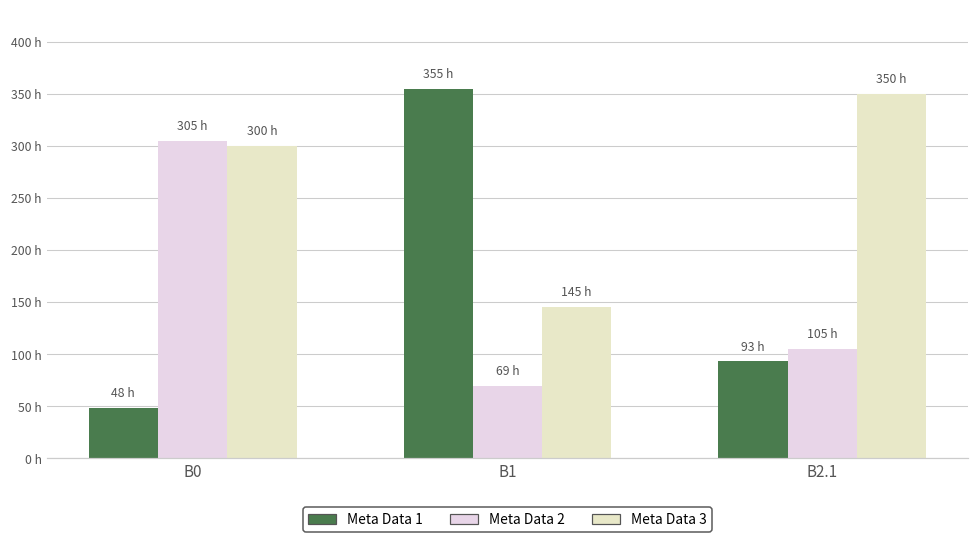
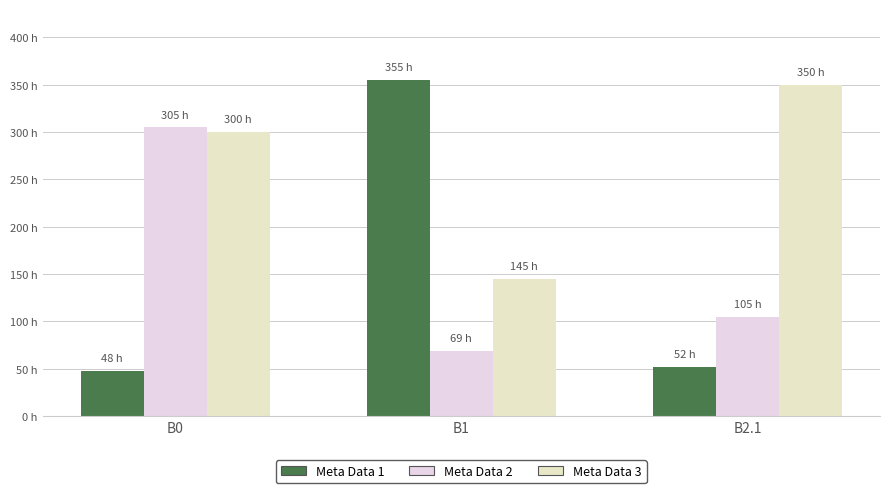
Meta Data 1, B2.1: 93 -> 52
